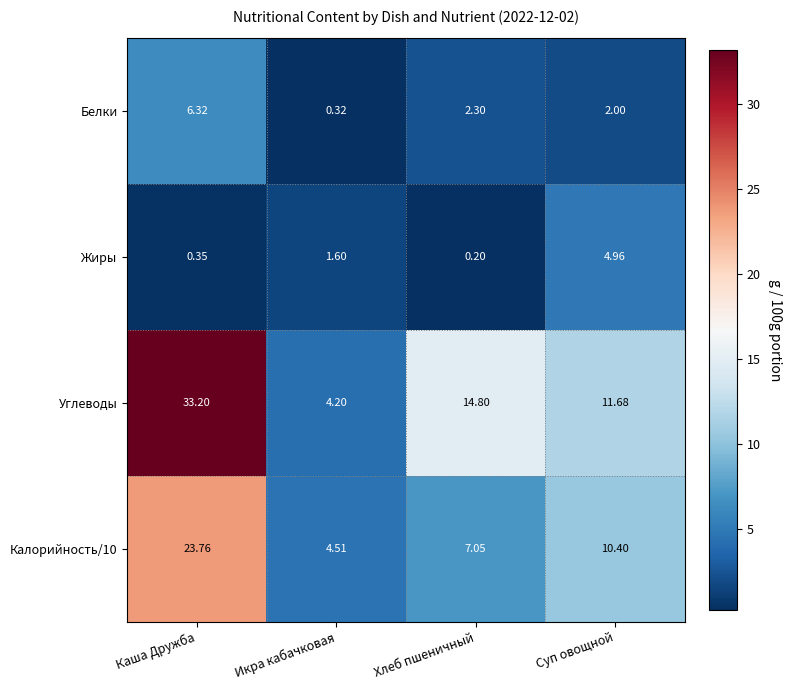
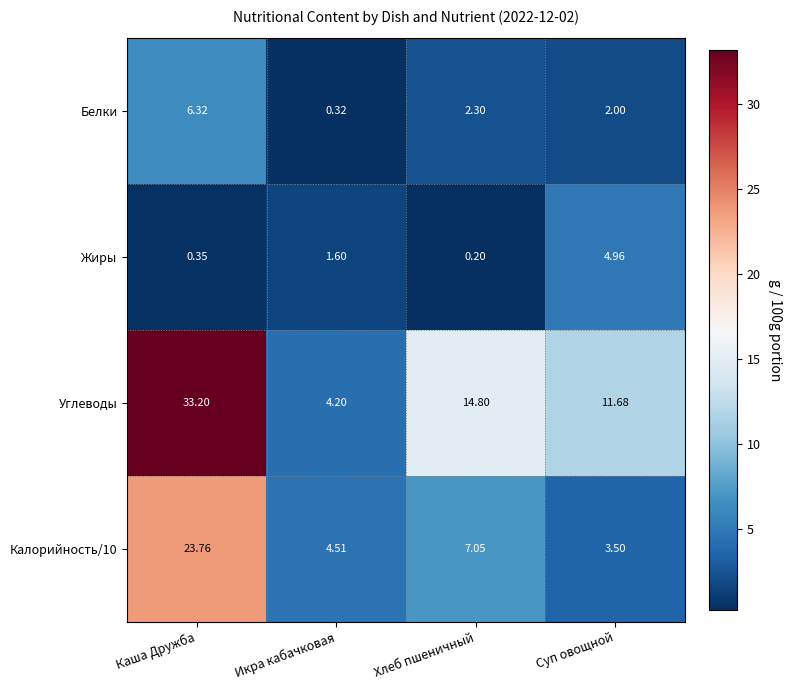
Калорийность/10, Суп овощной: 10.40 -> 3.50
